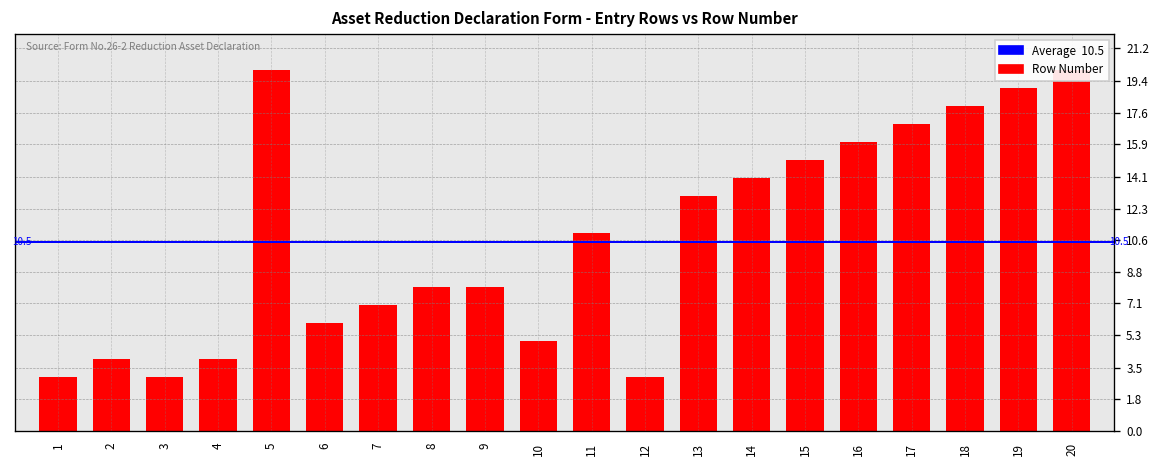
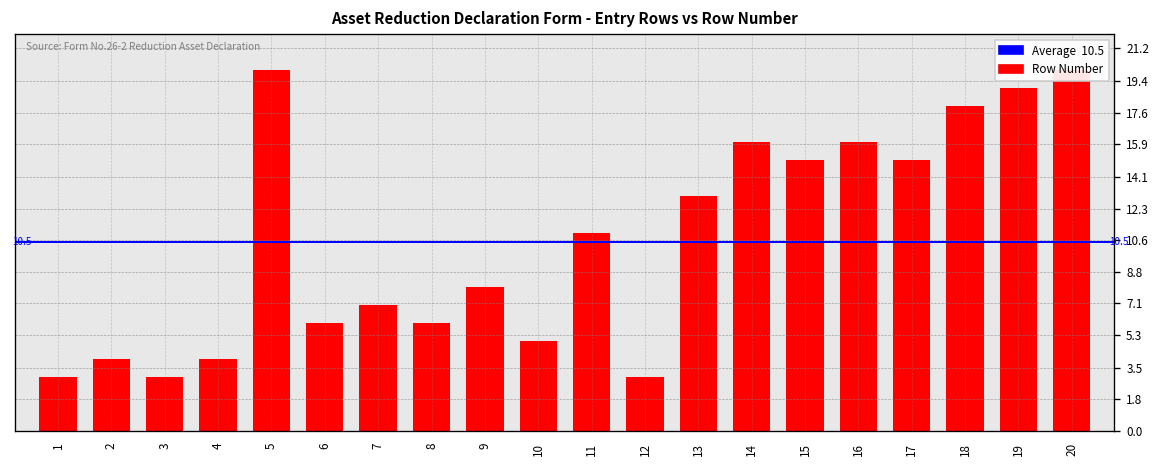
8: 8 -> 6
14: 14 -> 16
17: 17 -> 15
